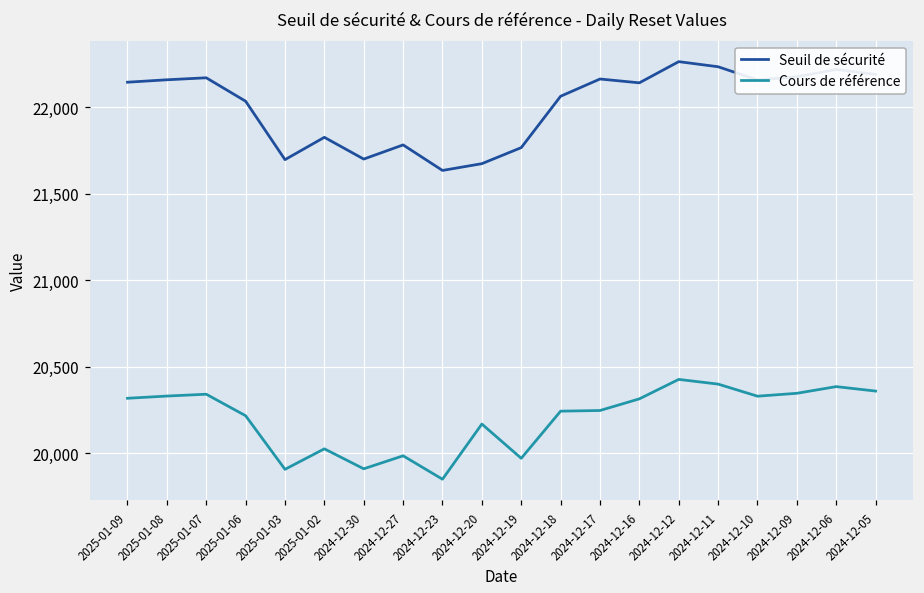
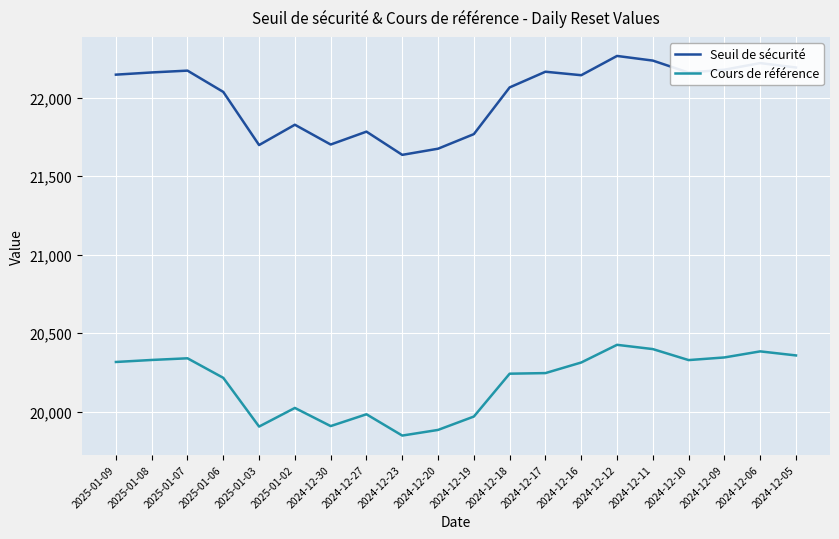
Cours de référence, 2024-12-20: 20,170 -> 19,880
